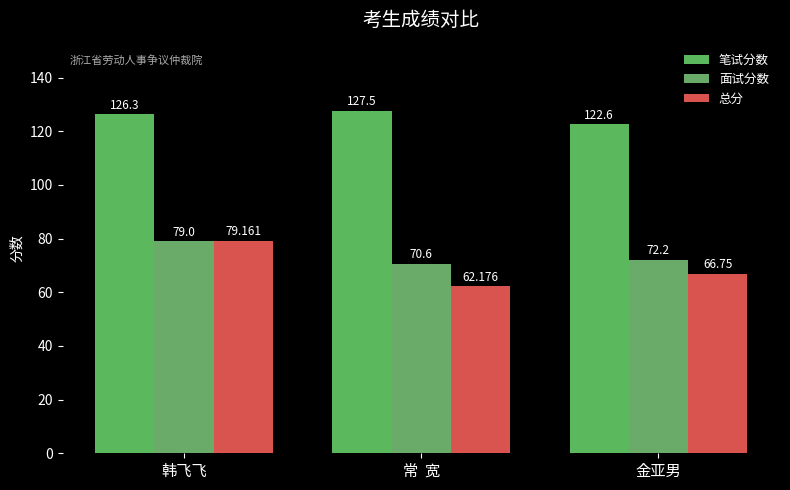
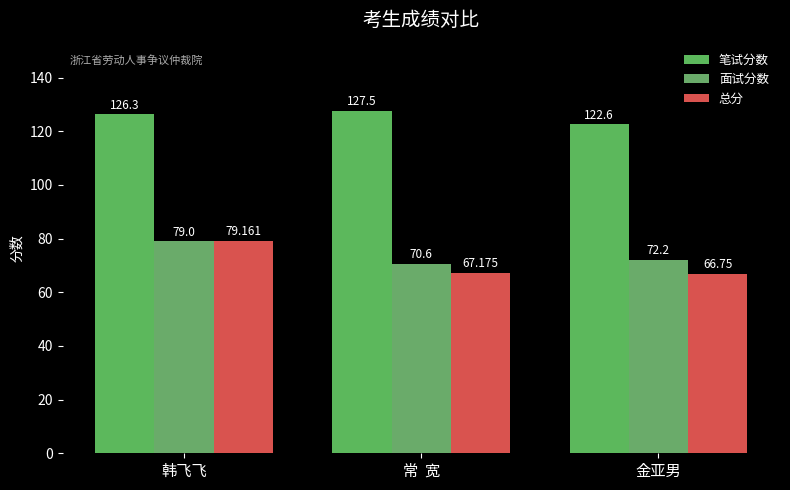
总分, 常 宽: 62.176 -> 67.175
